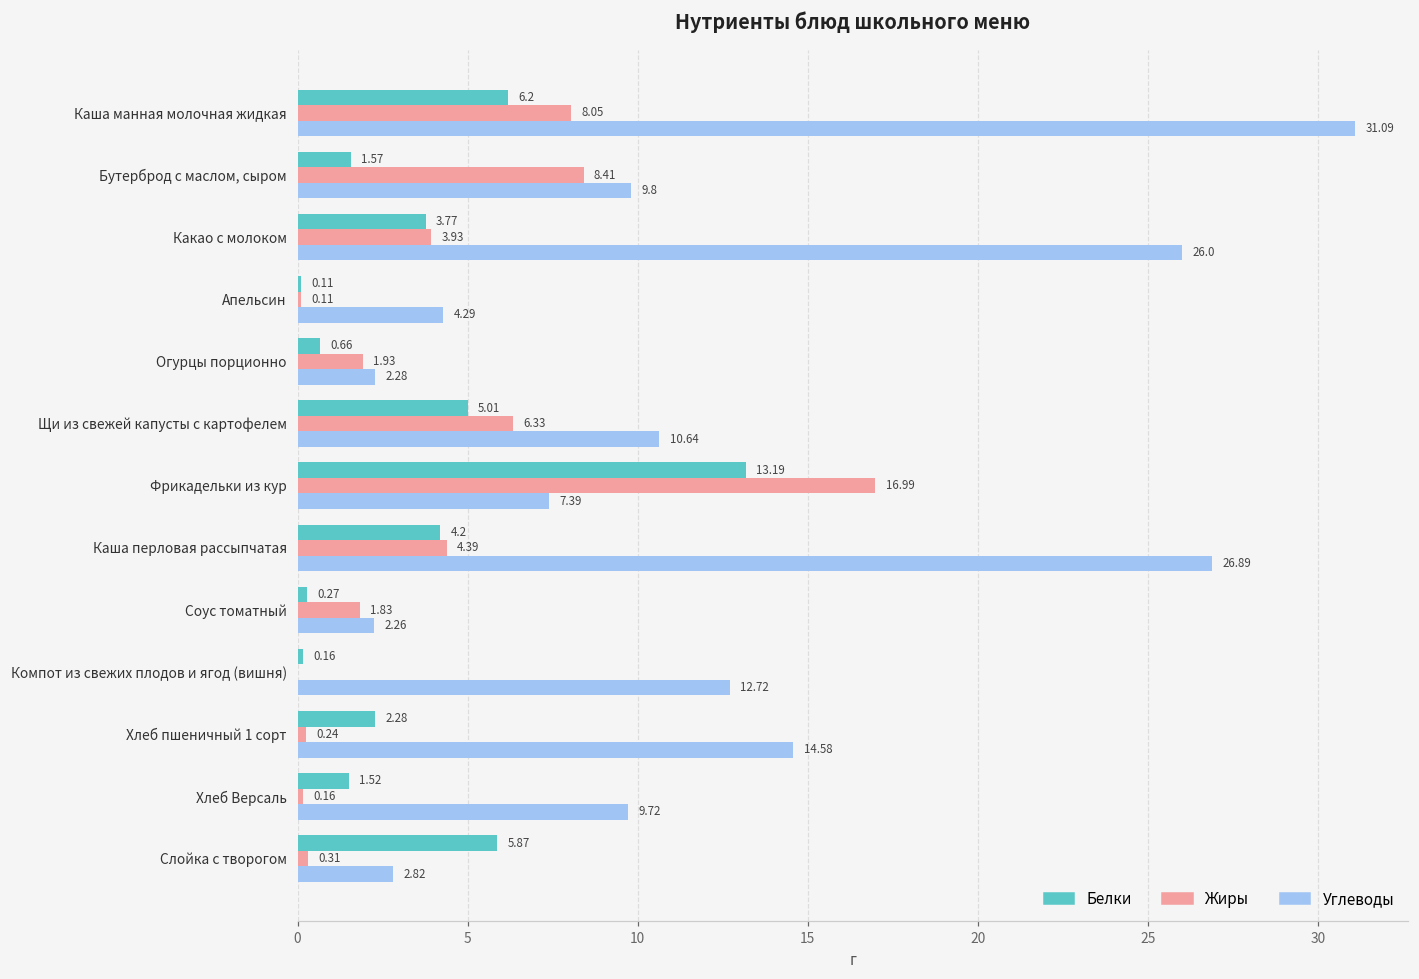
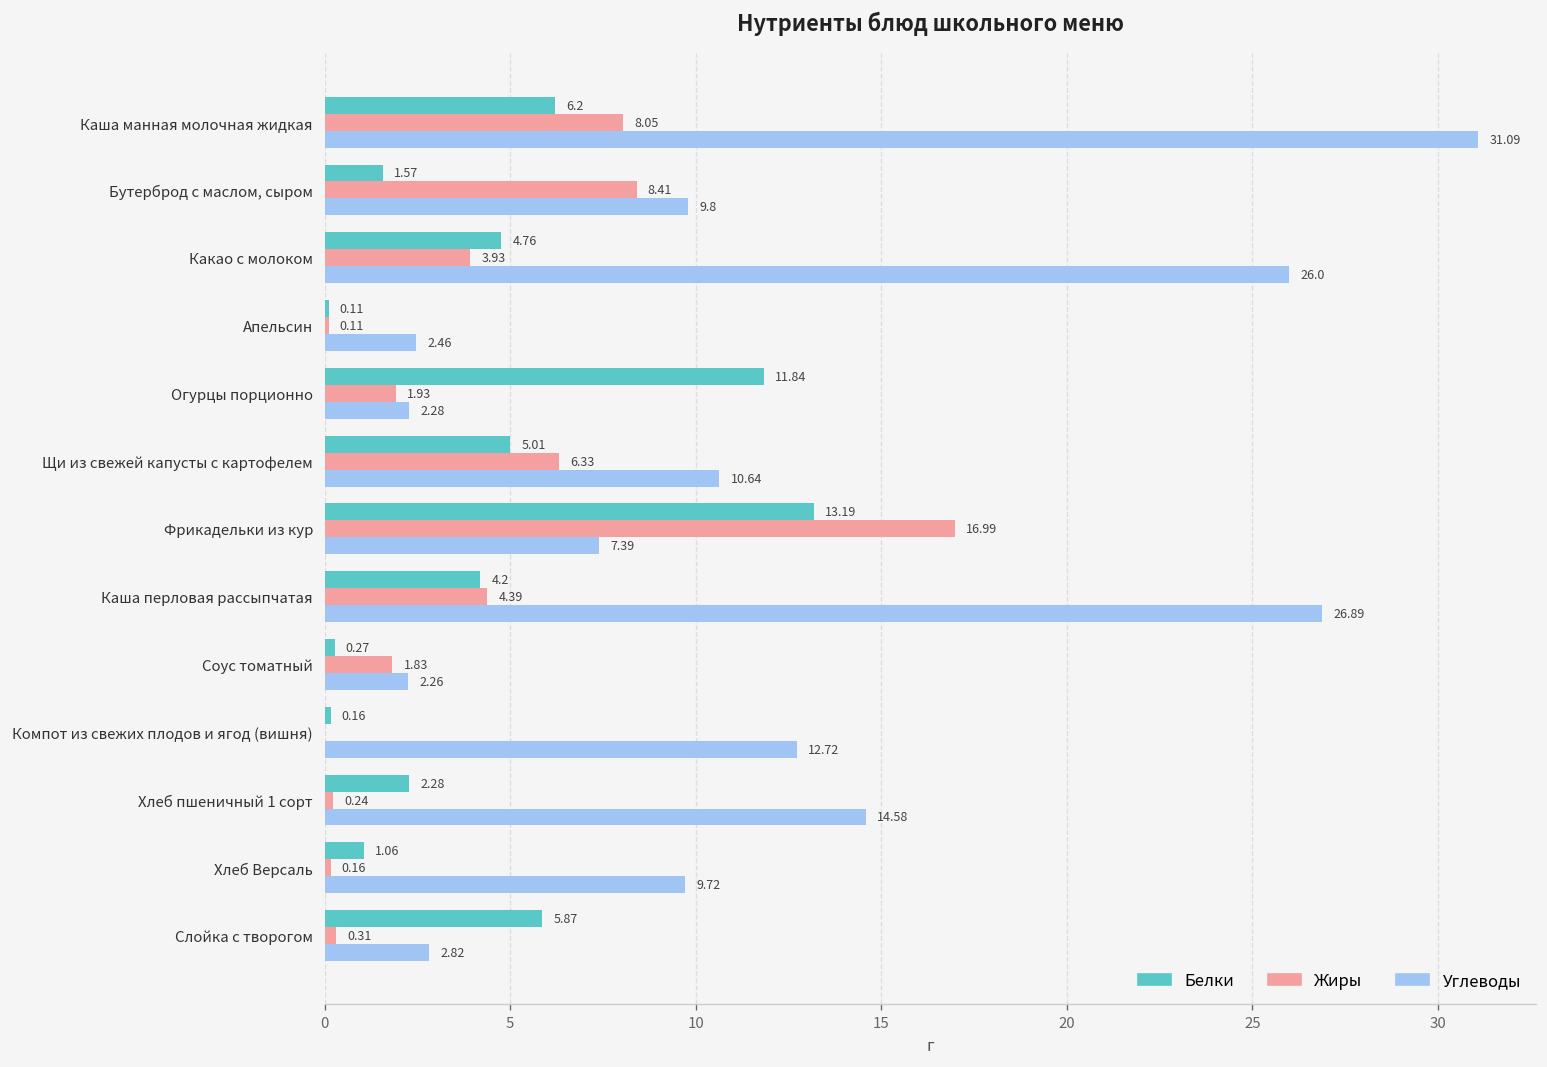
Белки, Какао с молоком: 3.77 -> 4.76
Углеводы, Апельсин: 4.29 -> 2.46
Белки, Огурцы порционно: 0.66 -> 11.84
Белки, Хлеб Версаль: 1.52 -> 1.06
